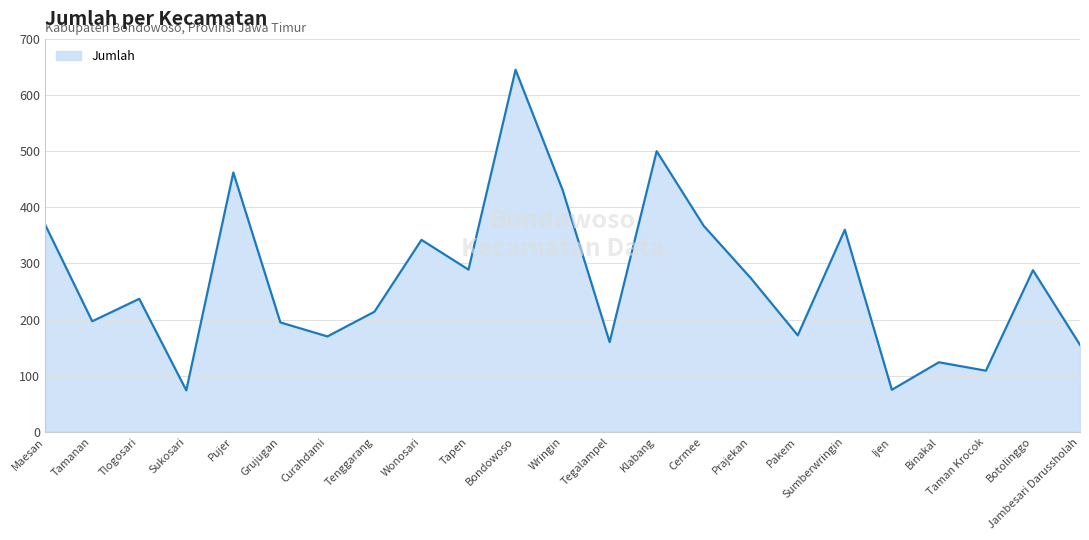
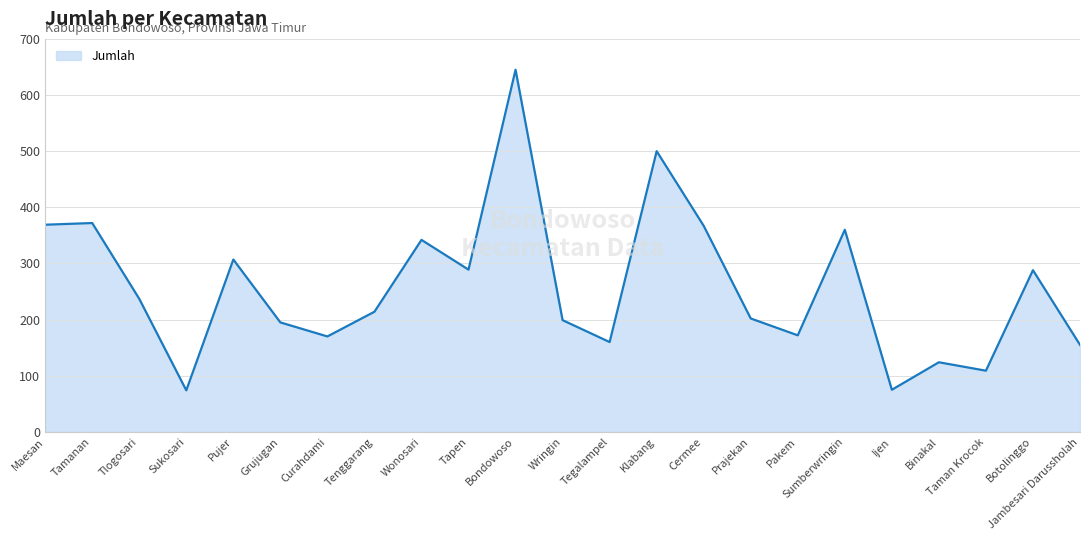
Tamanan: 200 -> 370
Pujer: 460 -> 310
Wringin: 430 -> 200
Prajekan: 270 -> 200
